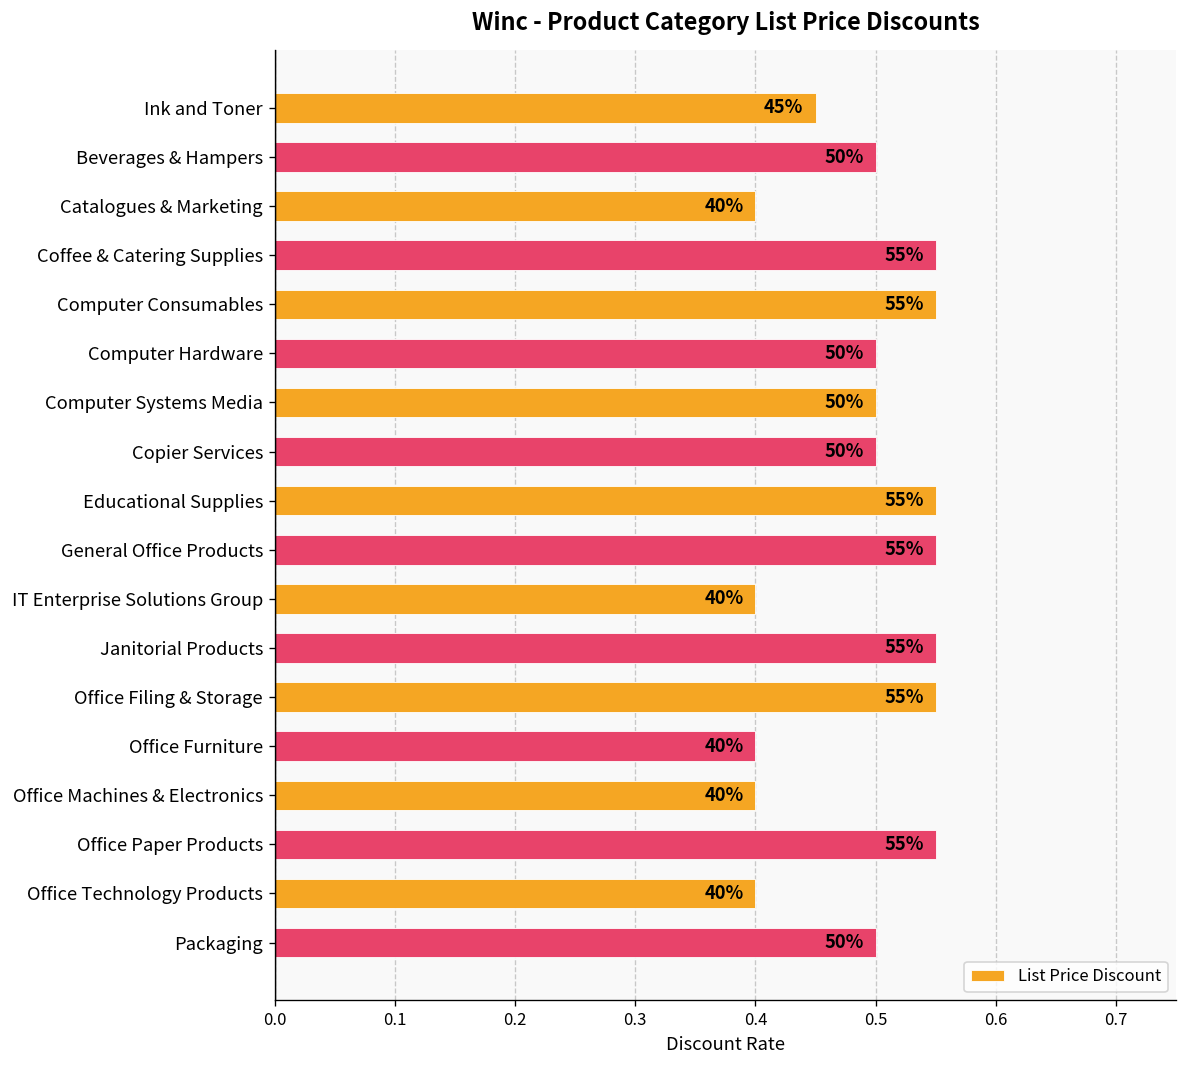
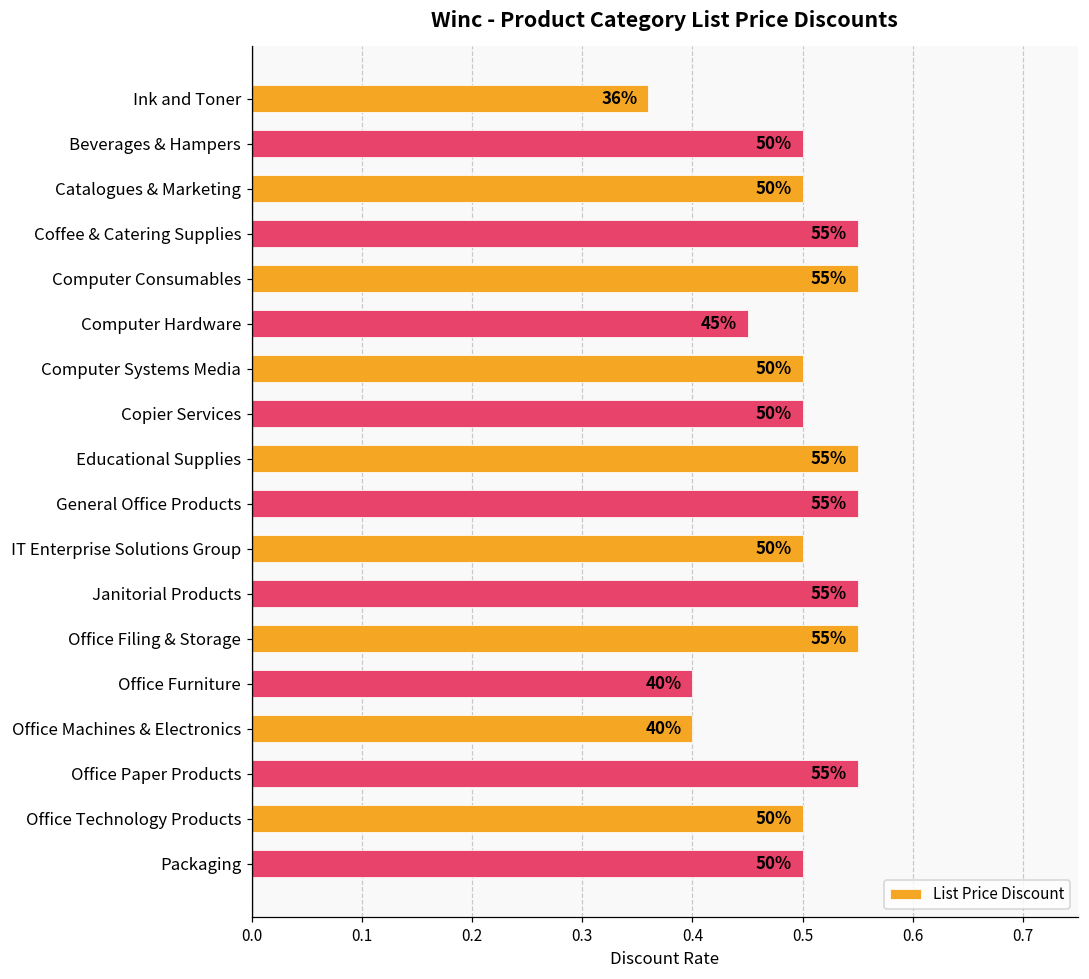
Ink and Toner: 45% -> 36%
Catalogues & Marketing: 40% -> 50%
Computer Hardware: 50% -> 45%
IT Enterprise Solutions Group: 40% -> 50%
Office Technology Products: 40% -> 50%
